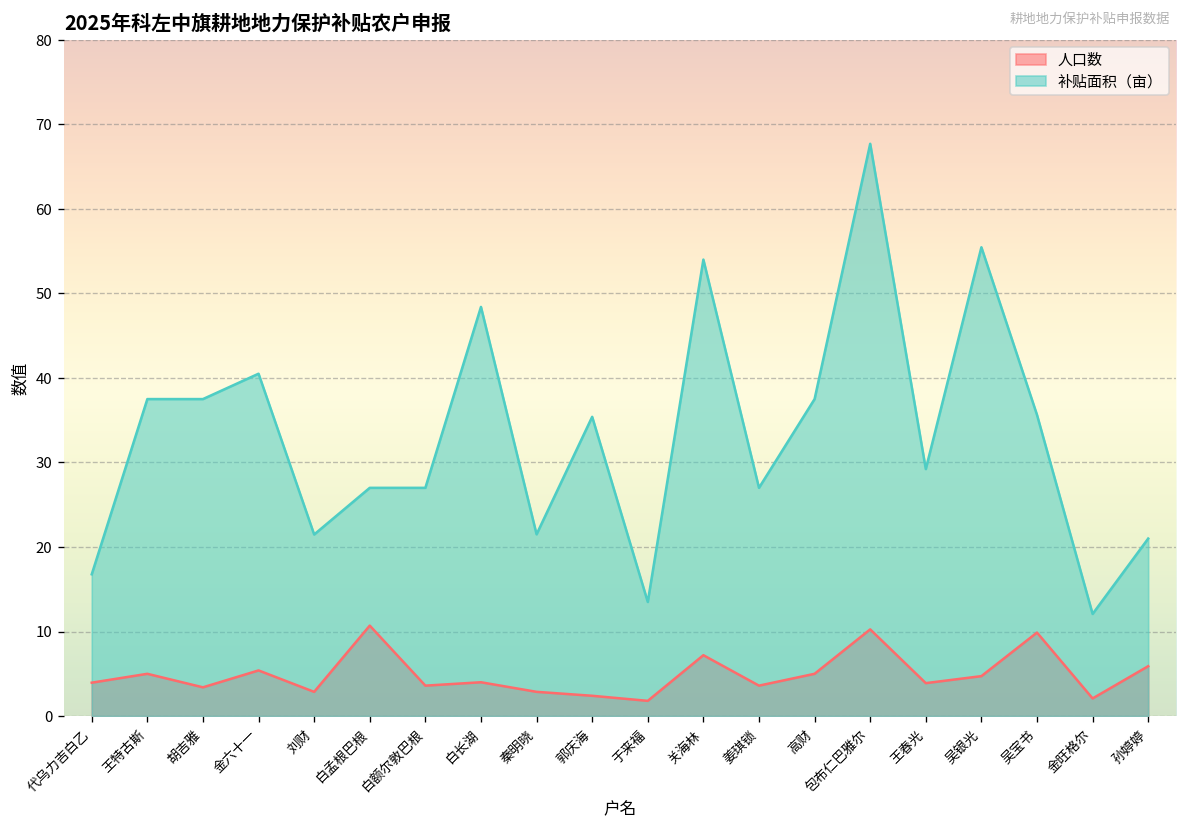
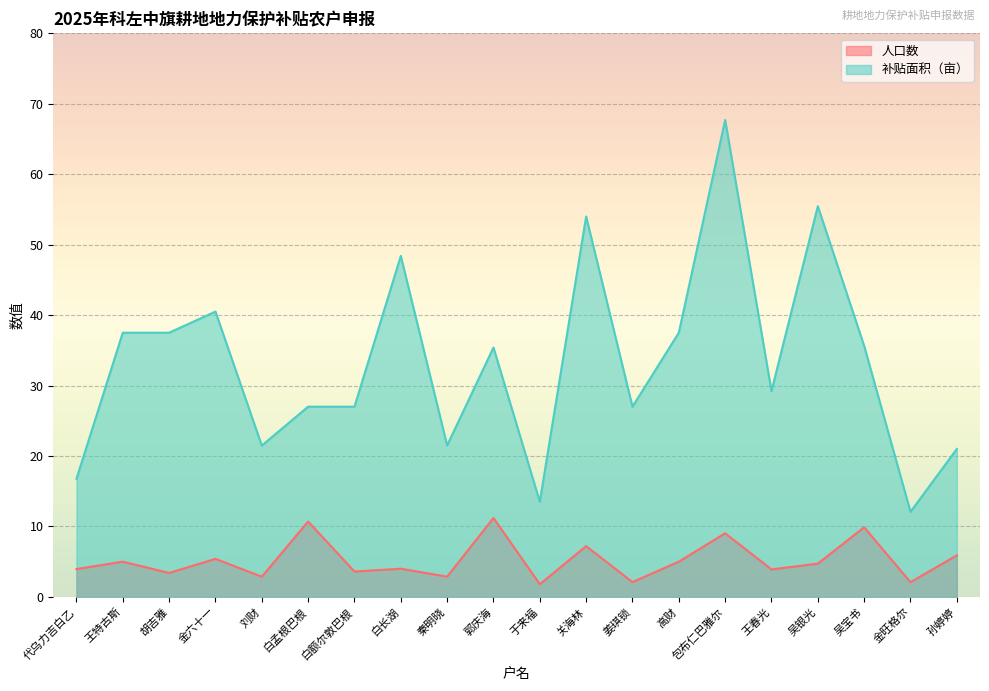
人口数, 郭庆海: 2 -> 11
人口数, 姜琪锁: 4 -> 2
人口数, 包布仁巴雅尔: 10 -> 9
